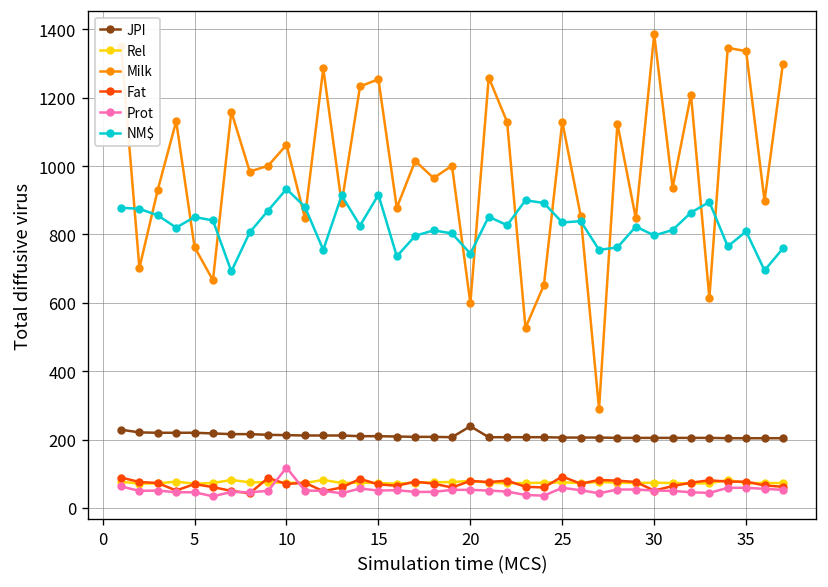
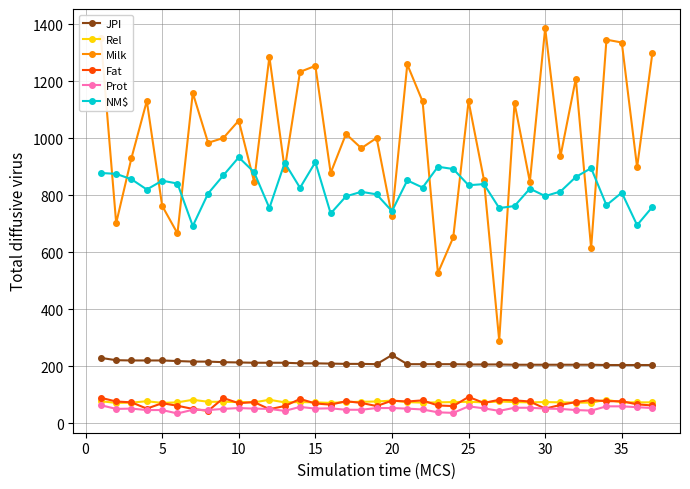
Prot, 10: 120 -> 50
Milk, 20: 600 -> 730
